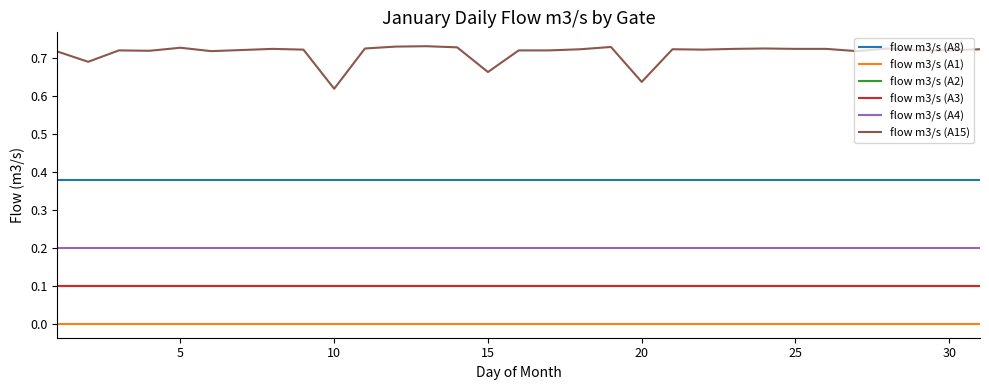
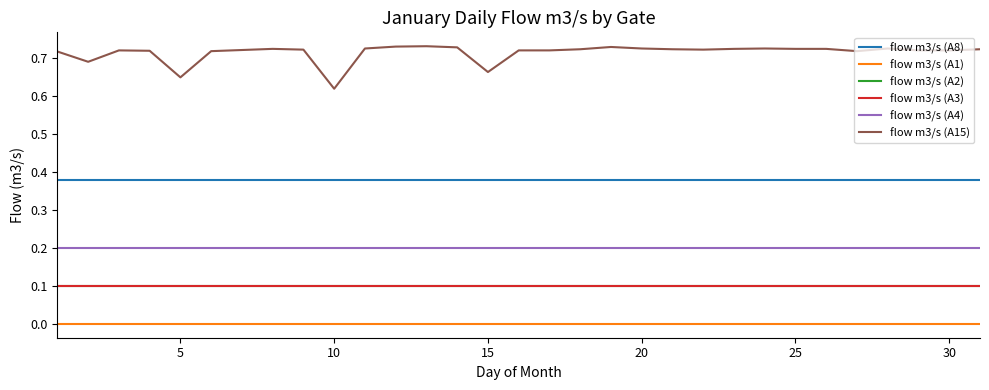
flow m3/s (A15), 5: 0.73 -> 0.65
flow m3/s (A15), 20: 0.64 -> 0.73
